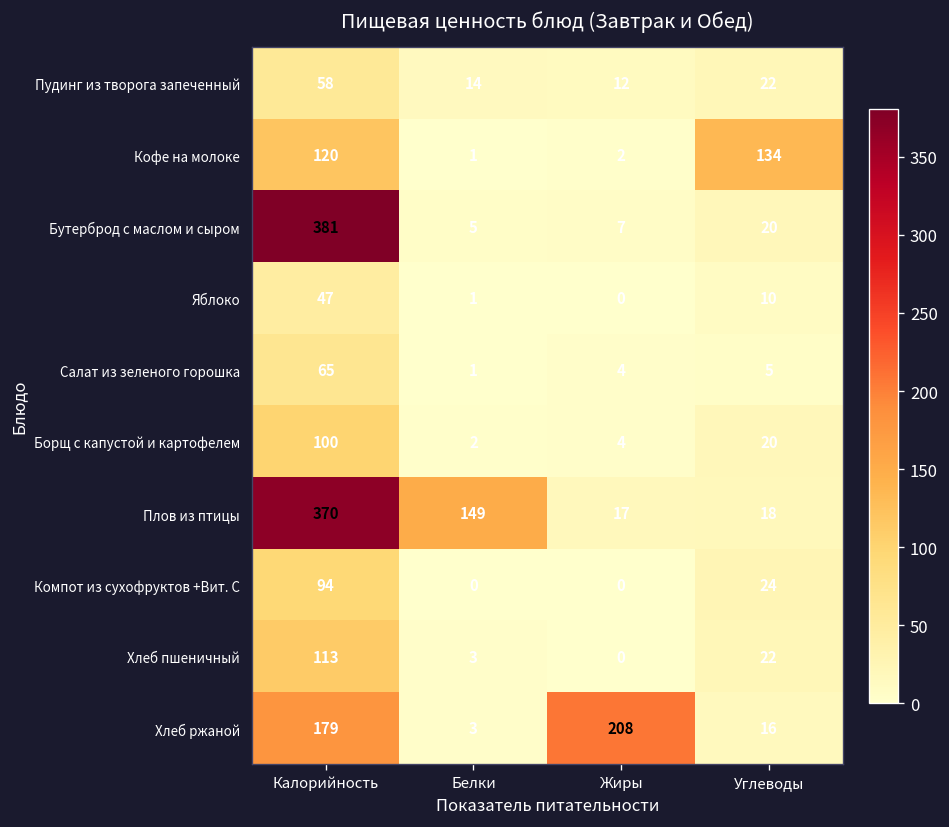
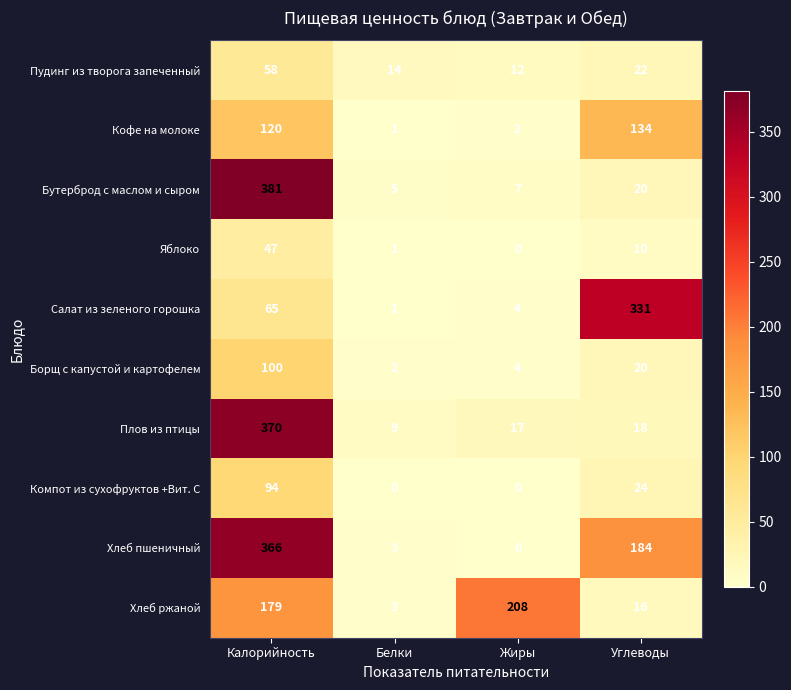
Салат из зеленого горошка, Углеводы: 5 -> 331
Плов из птицы, Белки: 149 -> 9
Хлеб пшеничный, Калорийность: 113 -> 366
Хлеб пшеничный, Углеводы: 22 -> 184
